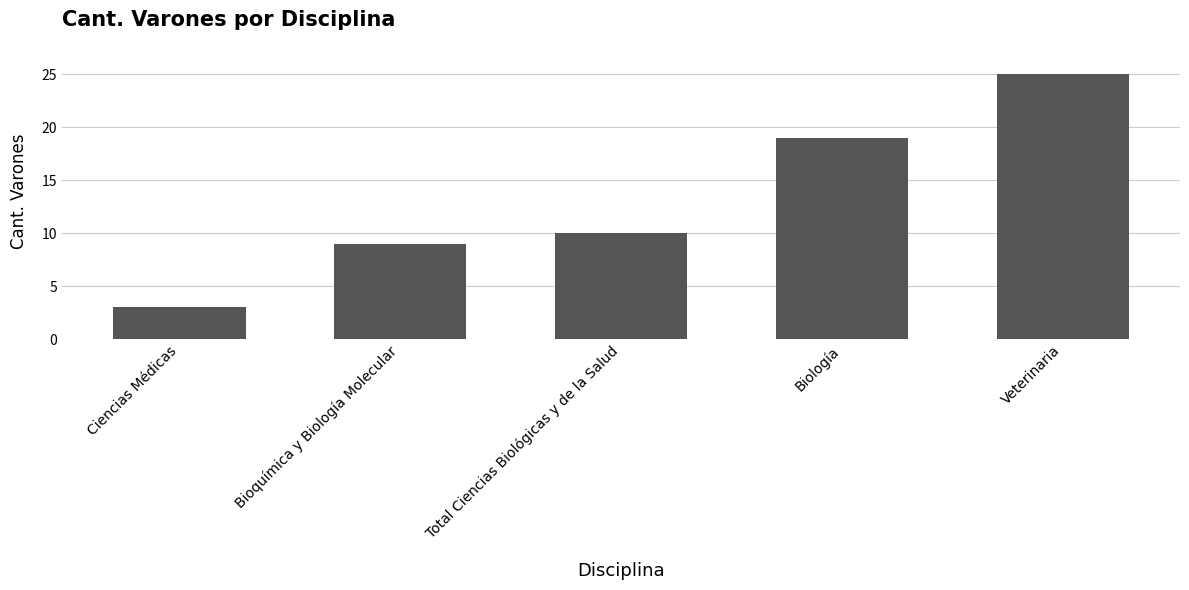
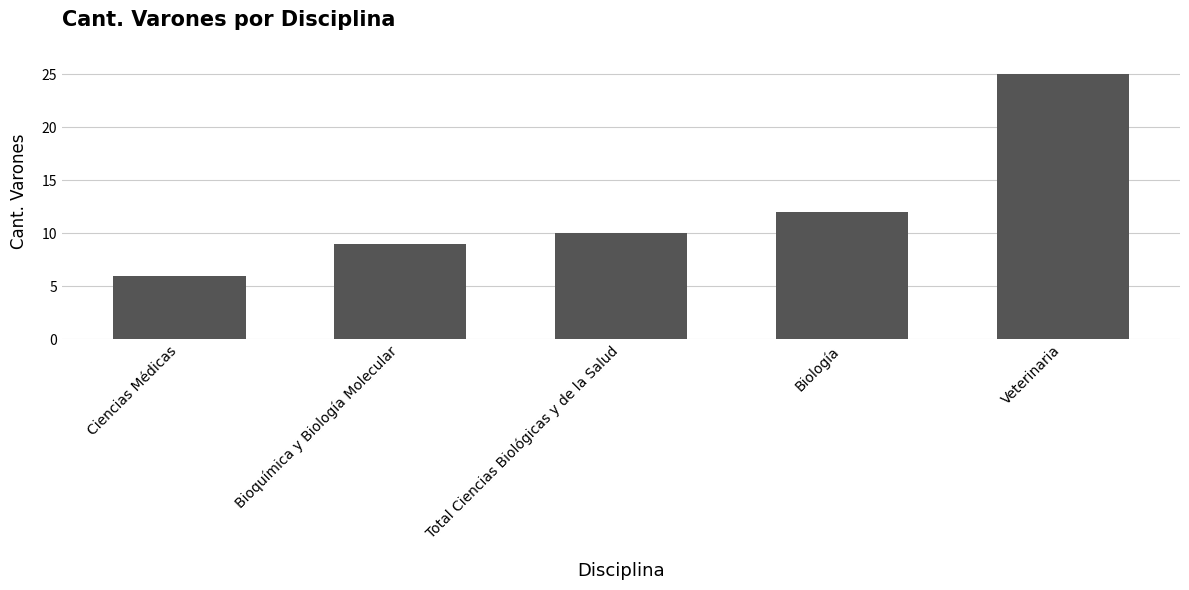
Ciencias Médicas: 3 -> 6
Biología: 19 -> 12
